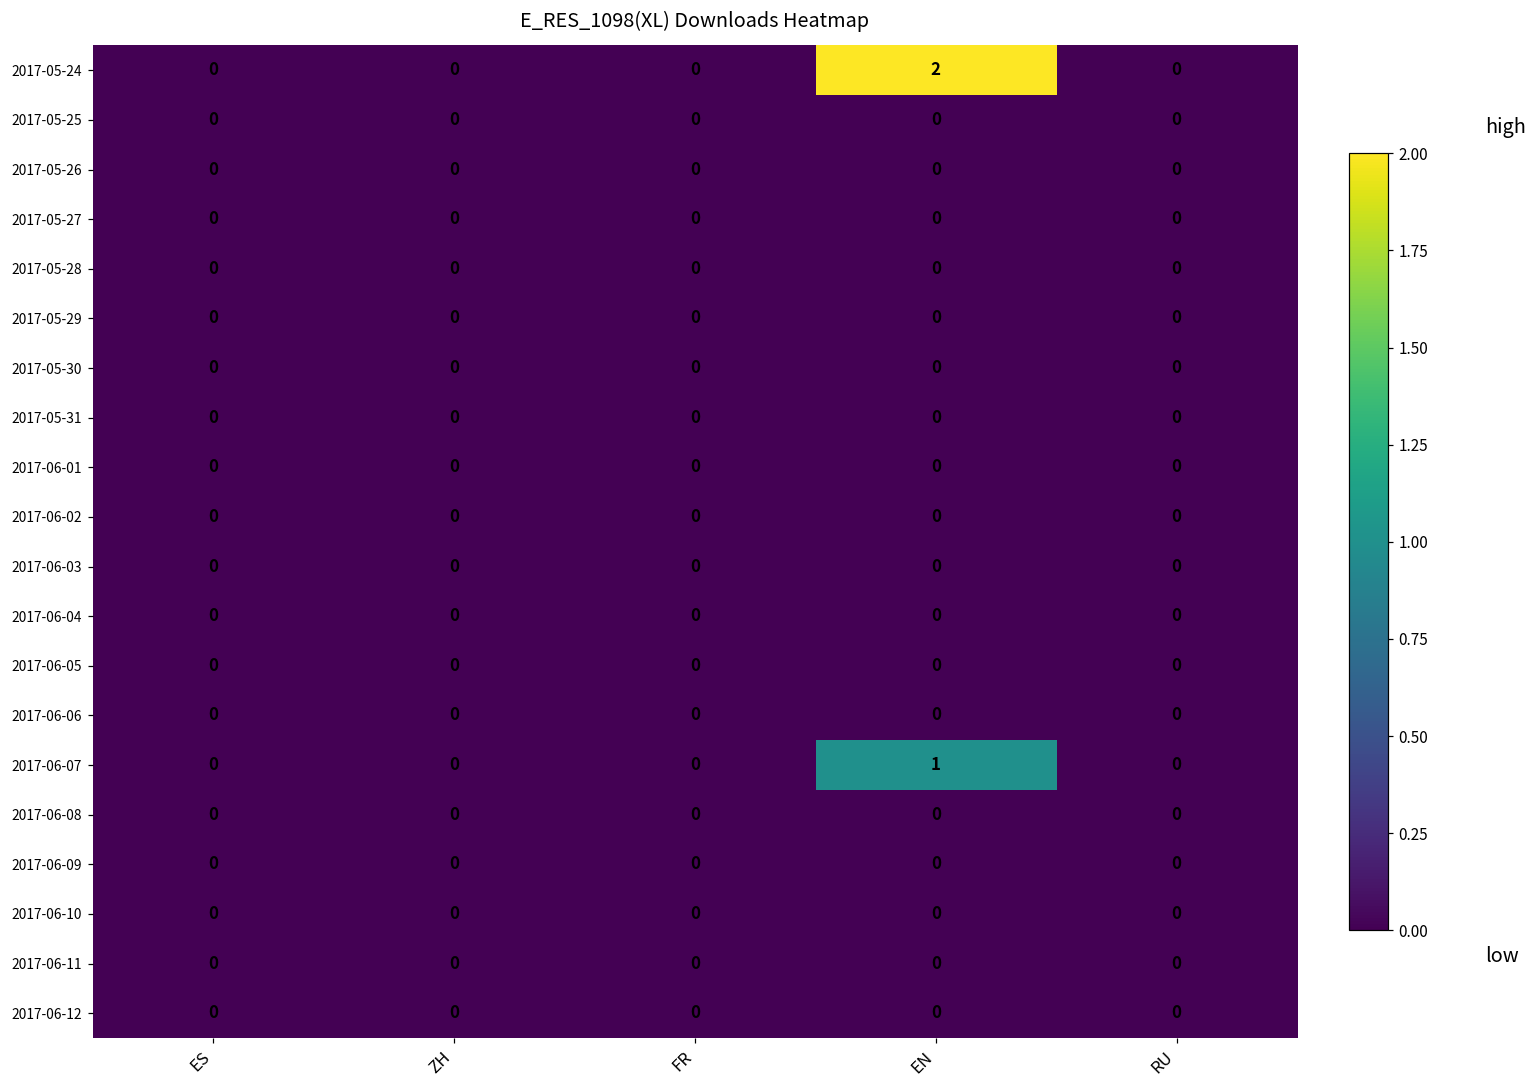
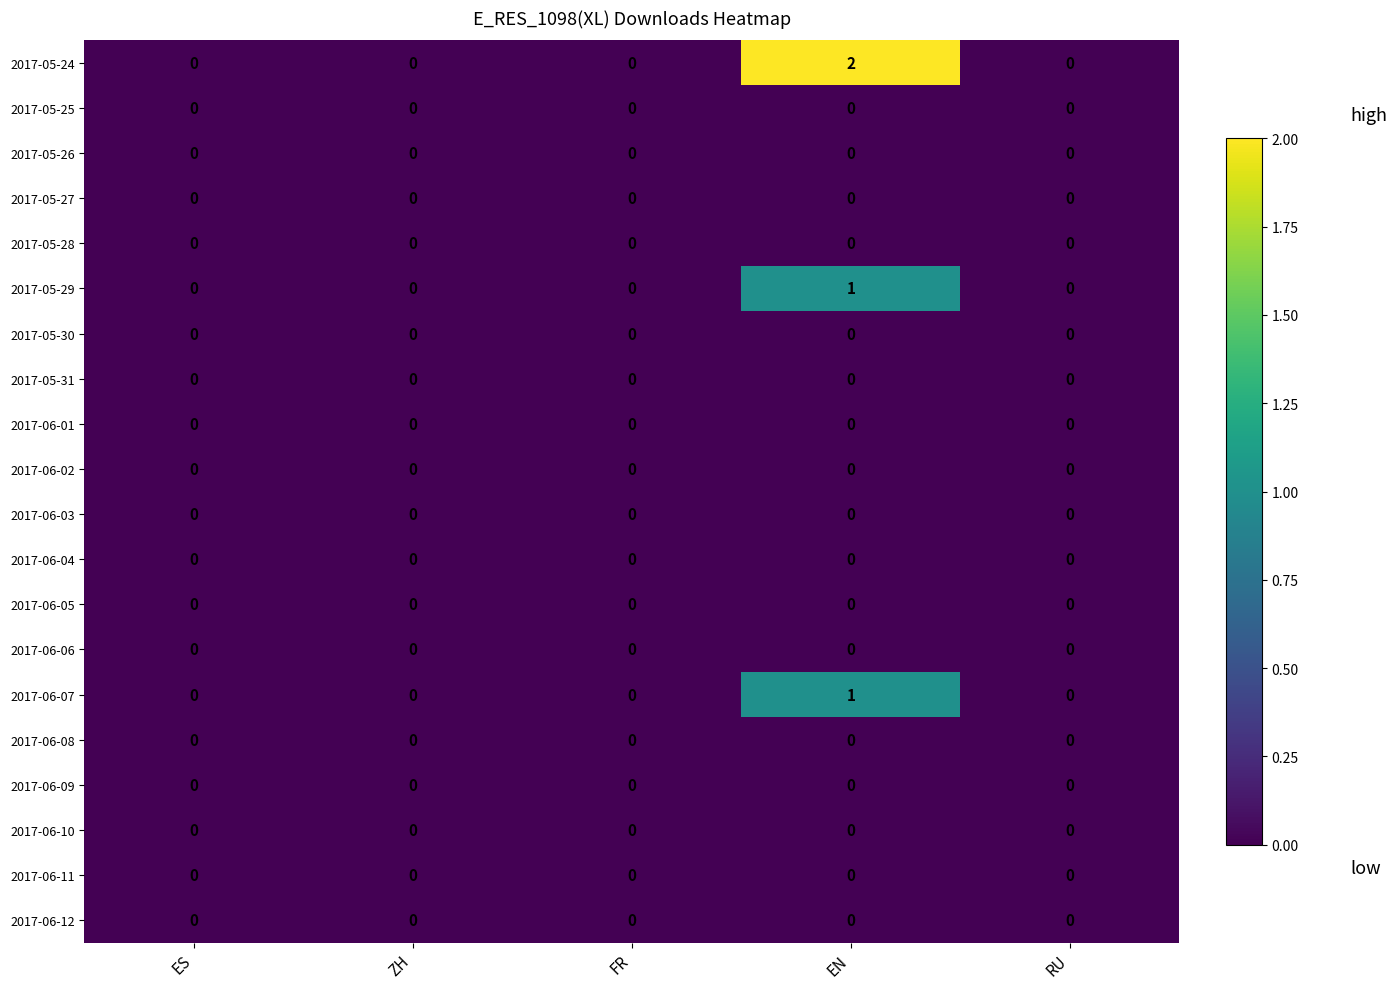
2017-05-29, EN: 0 -> 1
